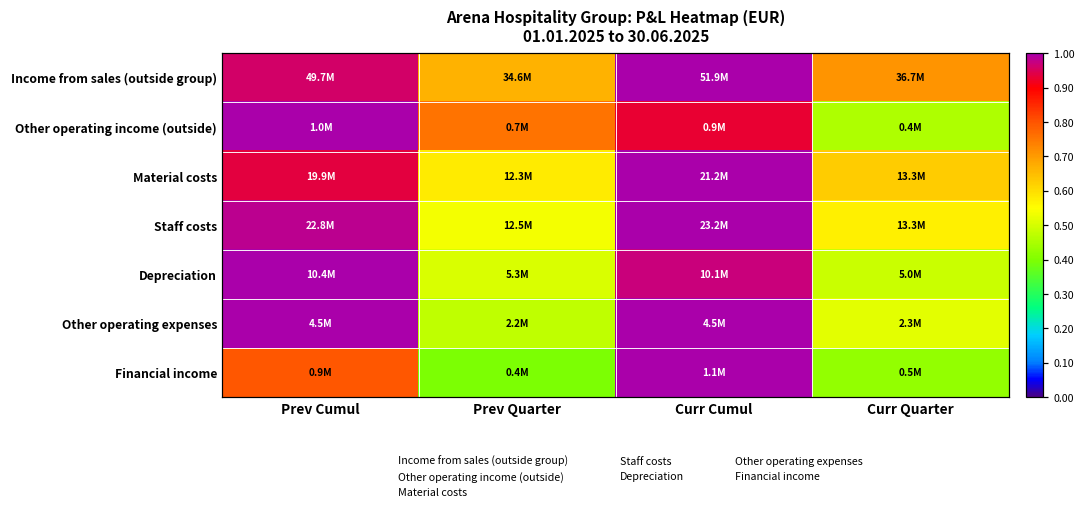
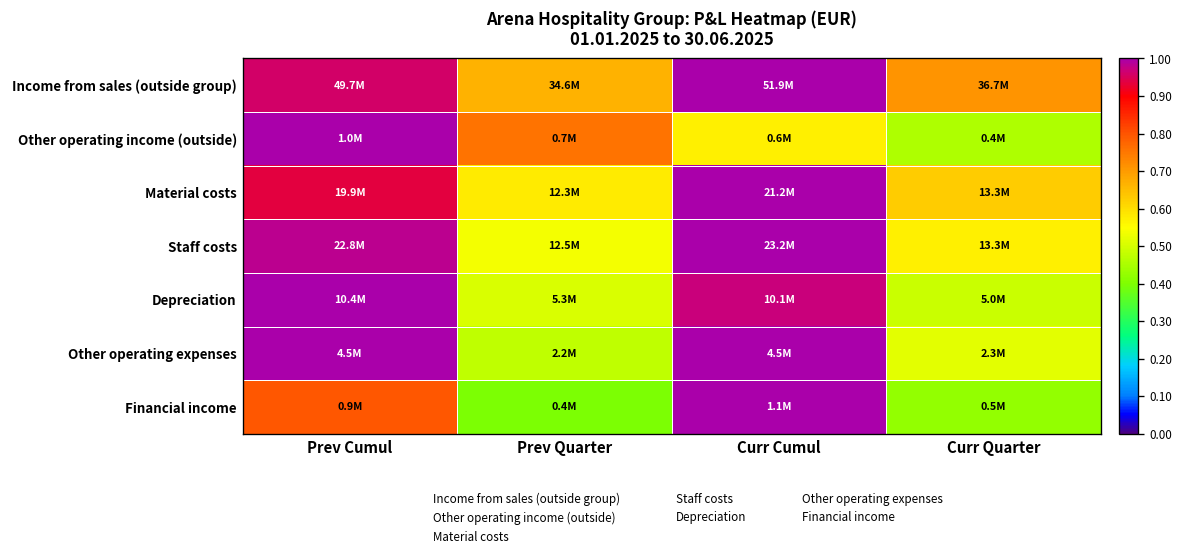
Other operating income (outside), Curr Cumul: 0.9M -> 0.6M
